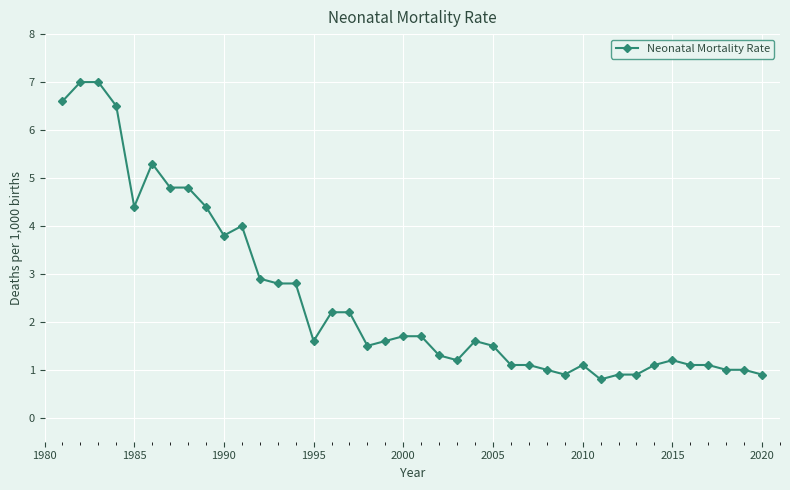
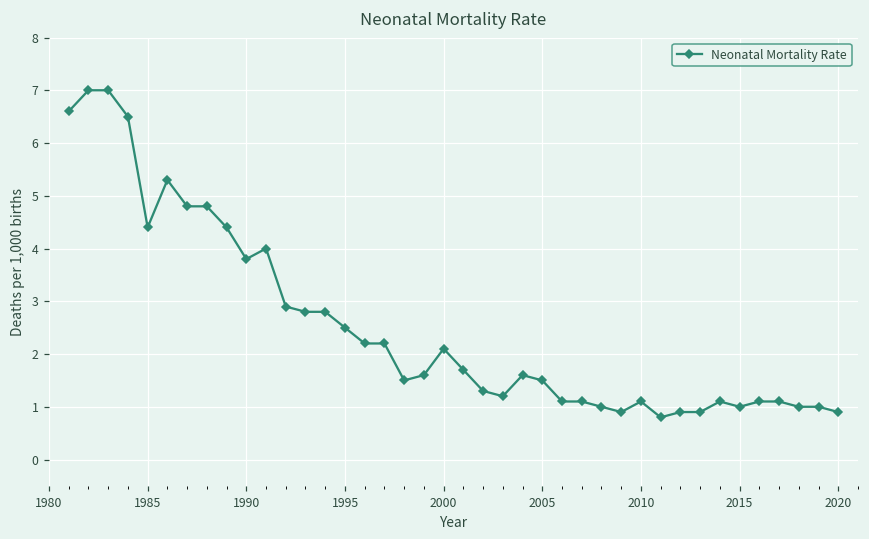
1995: 1.6 -> 2.5
2000: 1.7 -> 2.1
2015: 1.2 -> 1.0
